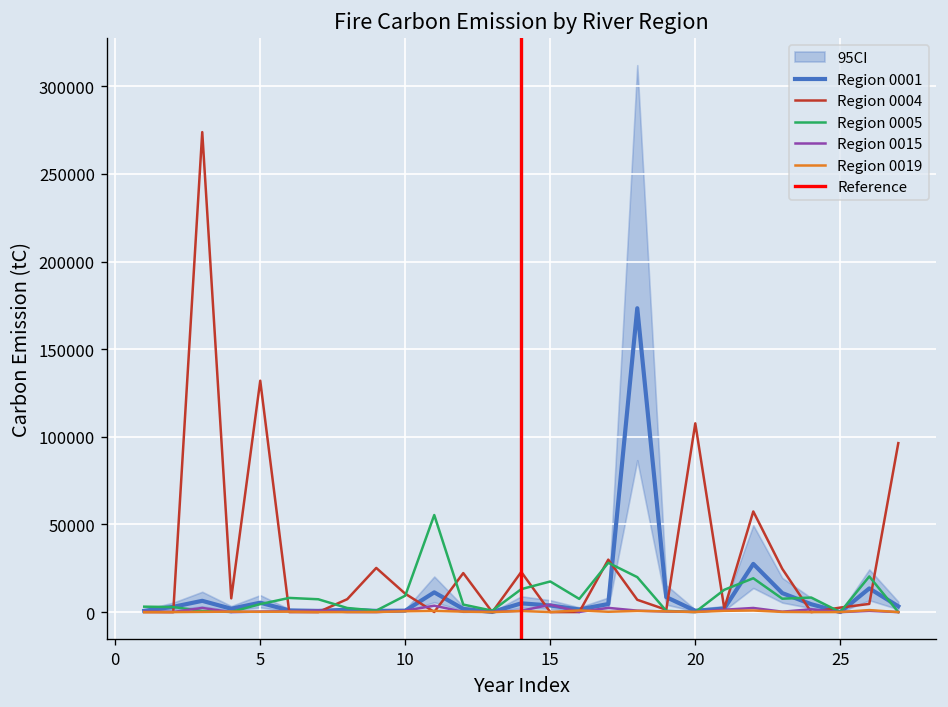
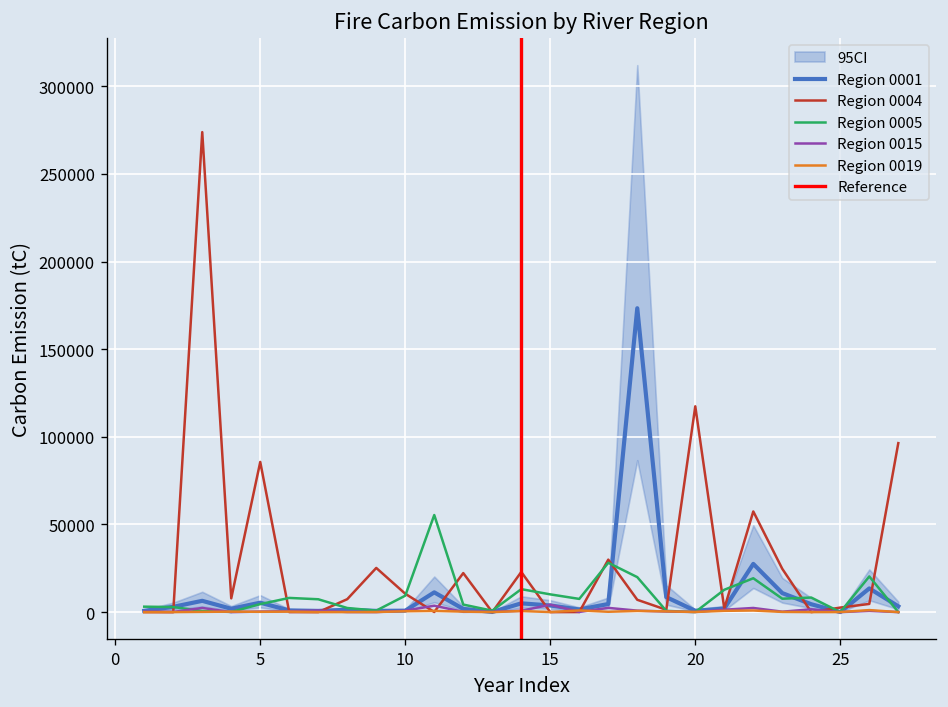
Region 0004, 5: 132000 -> 86000
Region 0005, 15: 17000 -> 10000
Region 0004, 20: 108000 -> 117000
